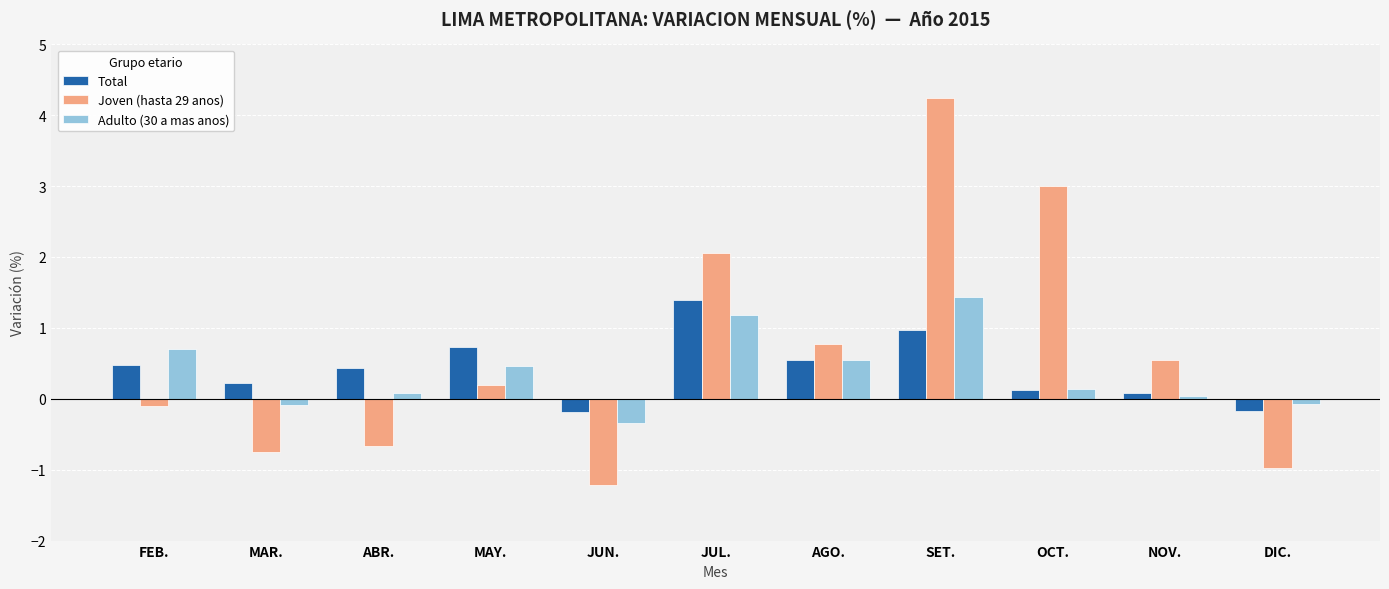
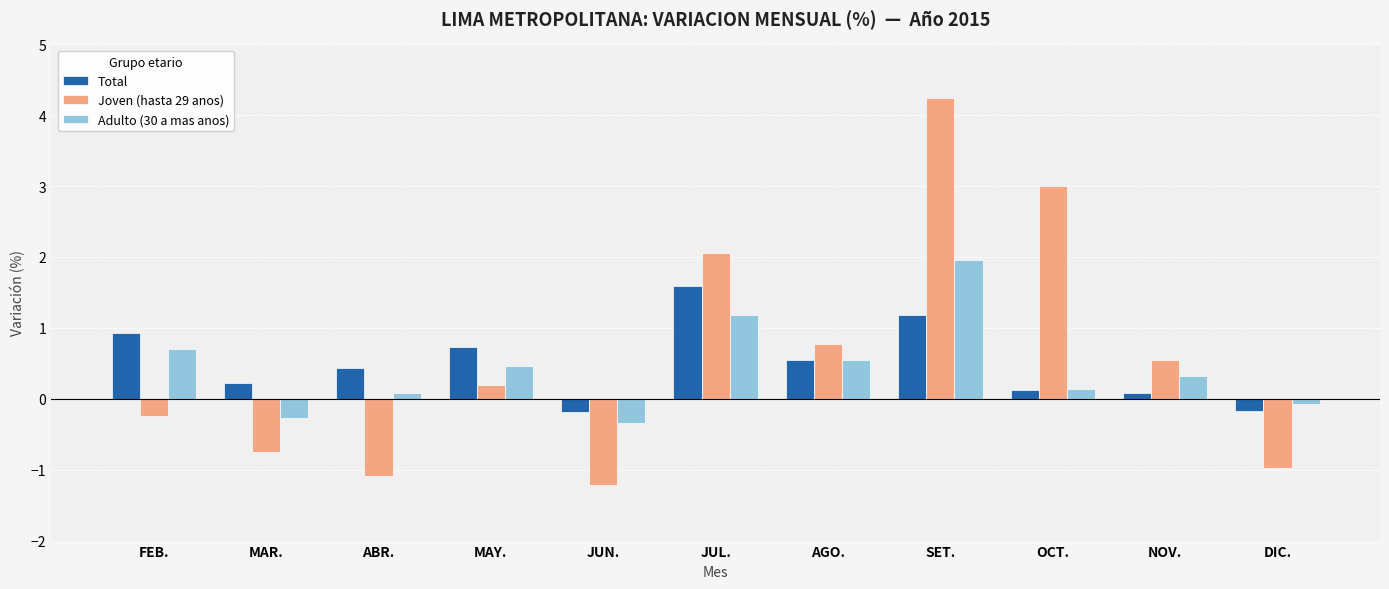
Total, FEB.: 0.5 -> 0.9
Joven (hasta 29 anos), FEB.: -0.1 -> -0.2
Adulto (30 a mas anos), MAR.: -0.1 -> -0.3
Joven (hasta 29 anos), ABR.: -0.7 -> -1.1
Total, JUL.: 1.4 -> 1.6
Total, SET.: 1.0 -> 1.2
Adulto (30 a mas anos), SET.: 1.4 -> 2.0
Adulto (30 a mas anos), NOV.: 0.0 -> 0.3
